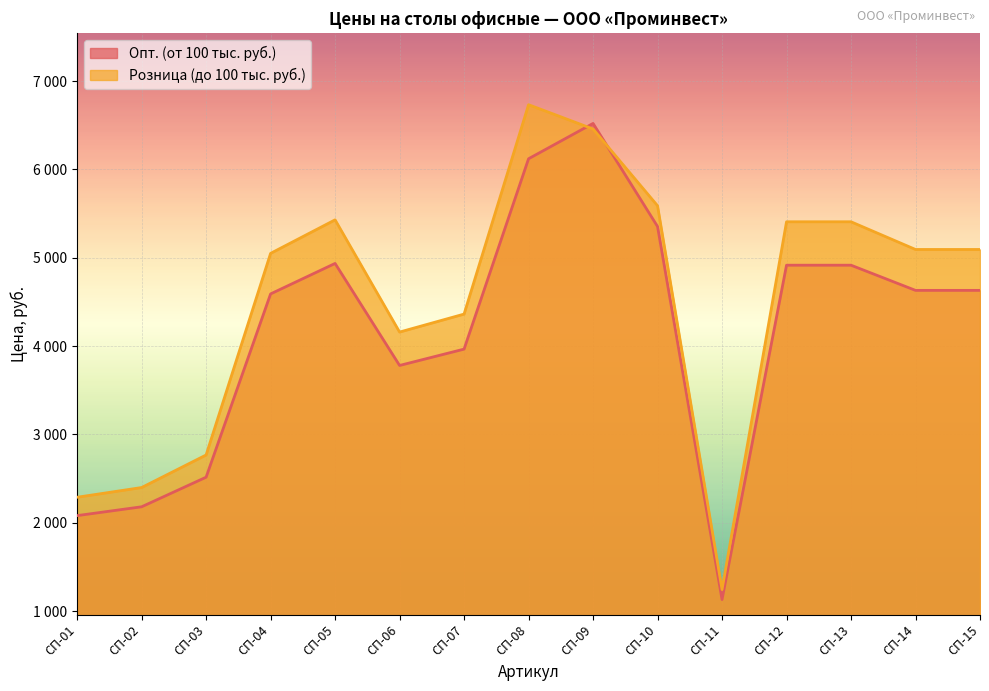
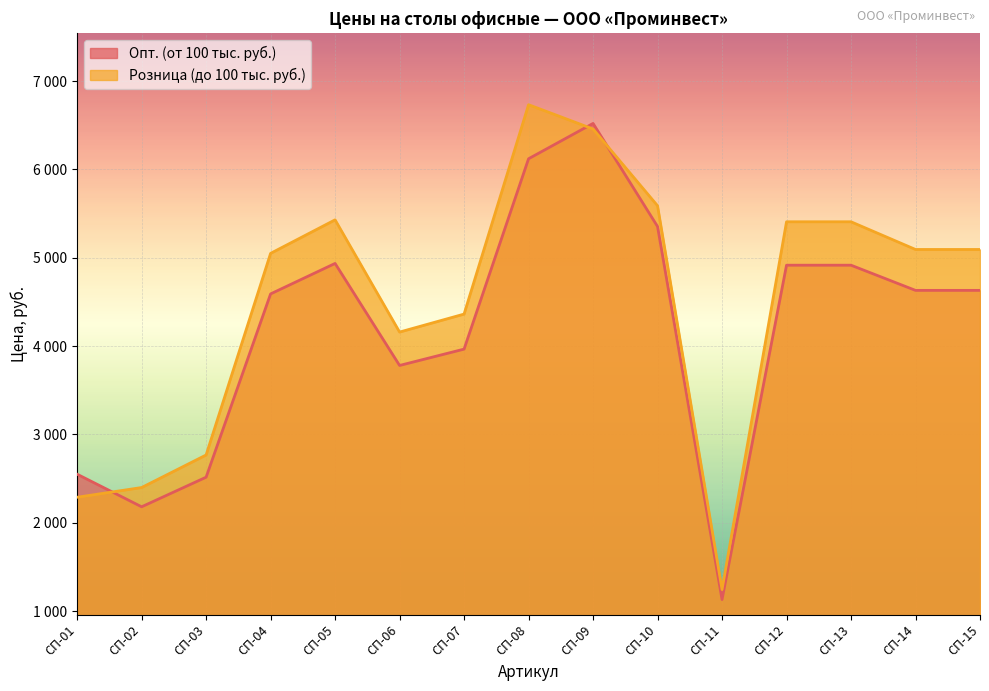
Опт. (от 100 тыс. руб.), СП-01: 2100 -> 2500
